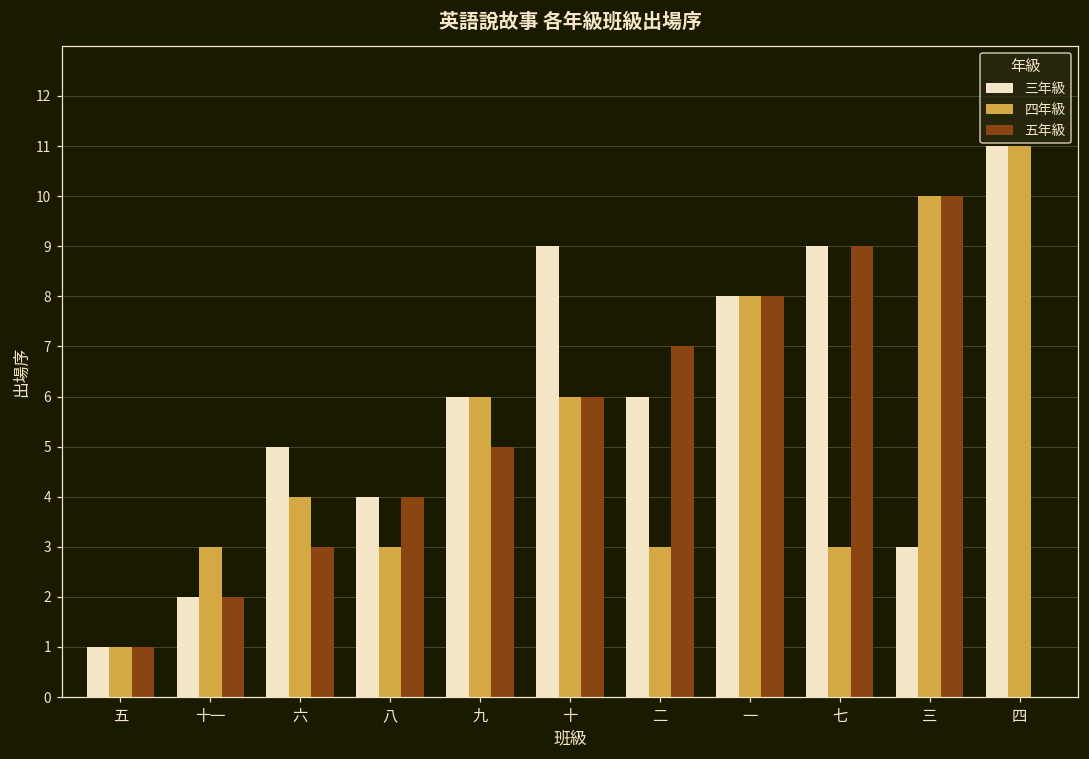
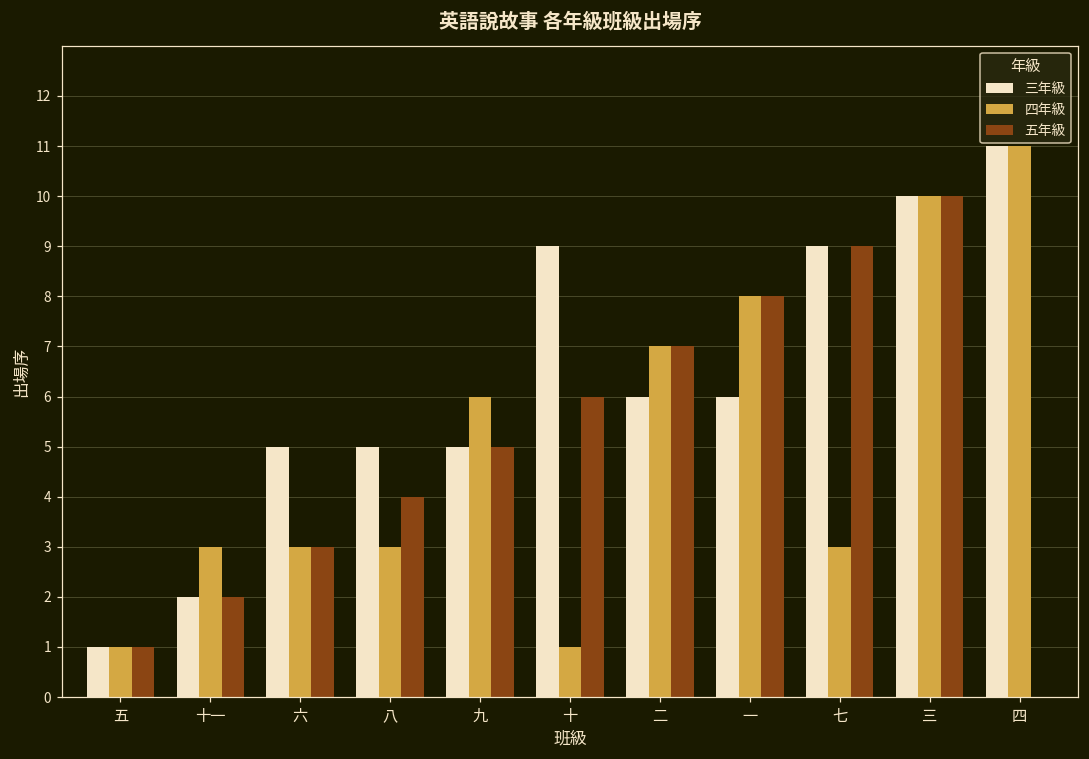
四年級, 六: 4 -> 3
三年級, 八: 4 -> 5
三年級, 九: 6 -> 5
四年級, 十: 6 -> 1
四年級, 二: 3 -> 7
三年級, 一: 8 -> 6
三年級, 三: 3 -> 10
